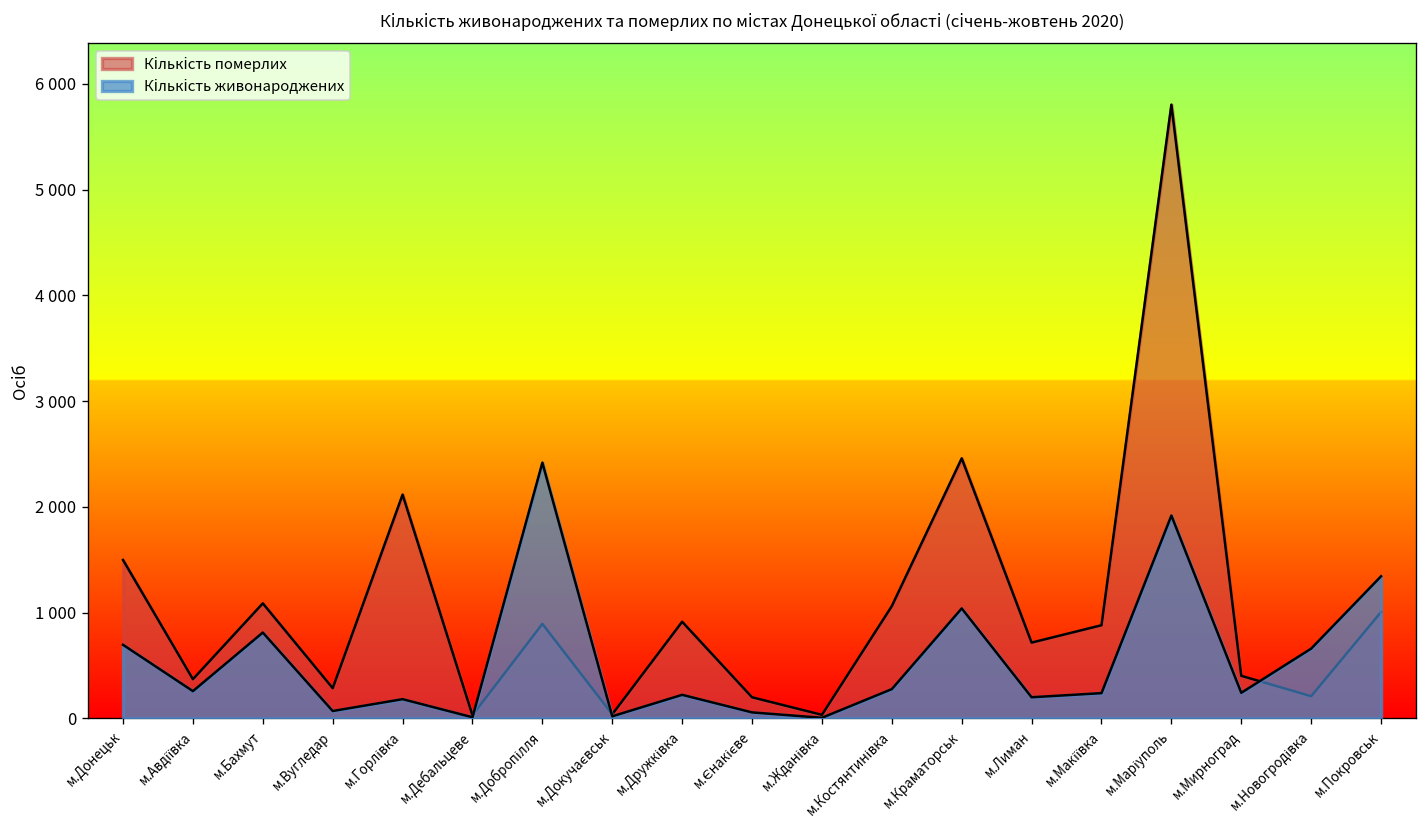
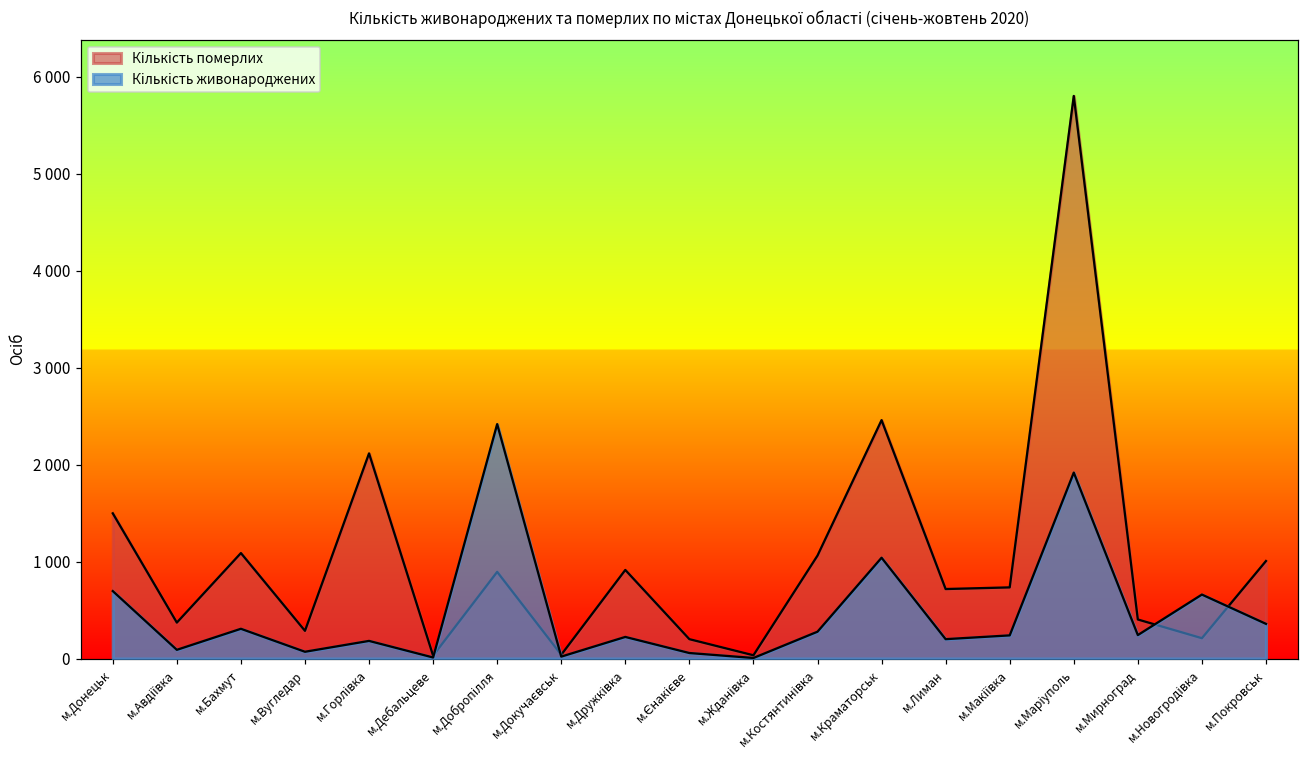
Кількість живонароджених, м.Авдіївка: 300 -> 100
Кількість живонароджених, м.Бахмут: 800 -> 300
Кількість померлих, м.Макіївка: 900 -> 700
Кількість живонароджених, м.Покровськ: 1300 -> 400
